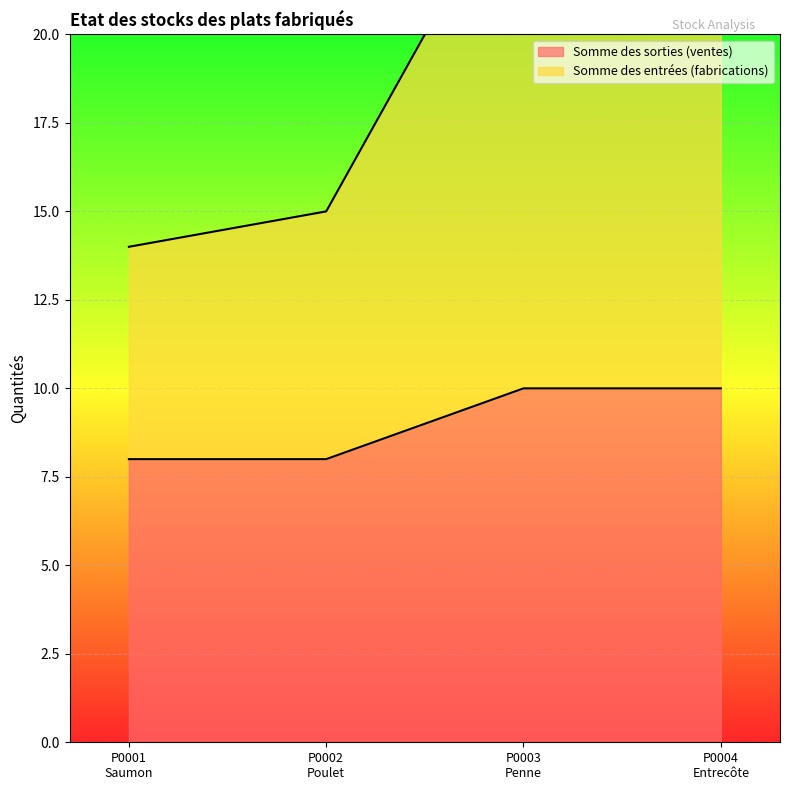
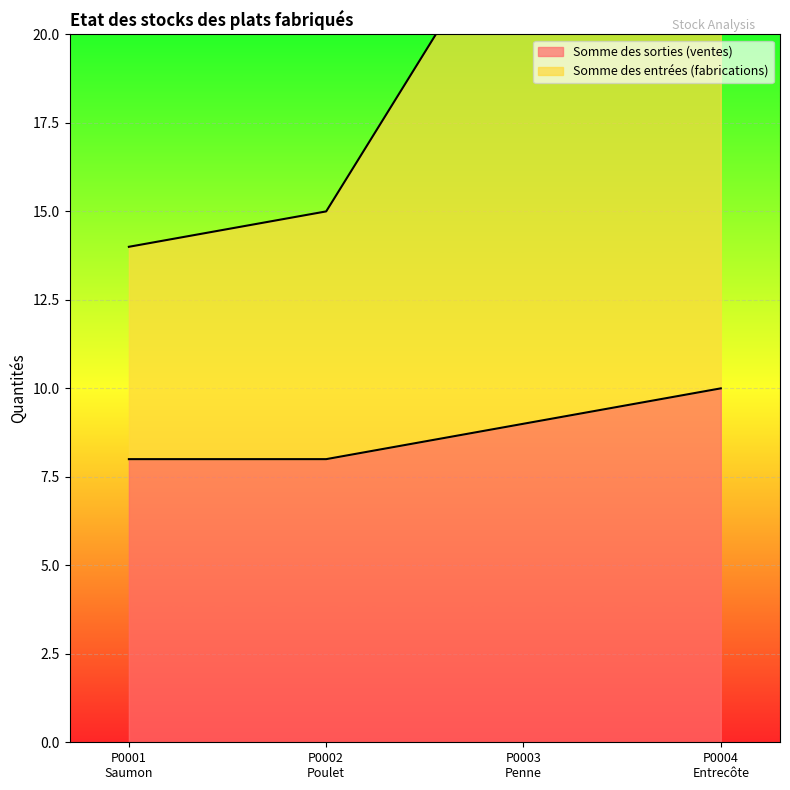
Somme des sorties (ventes), P0003 Penne: 10 -> 9
